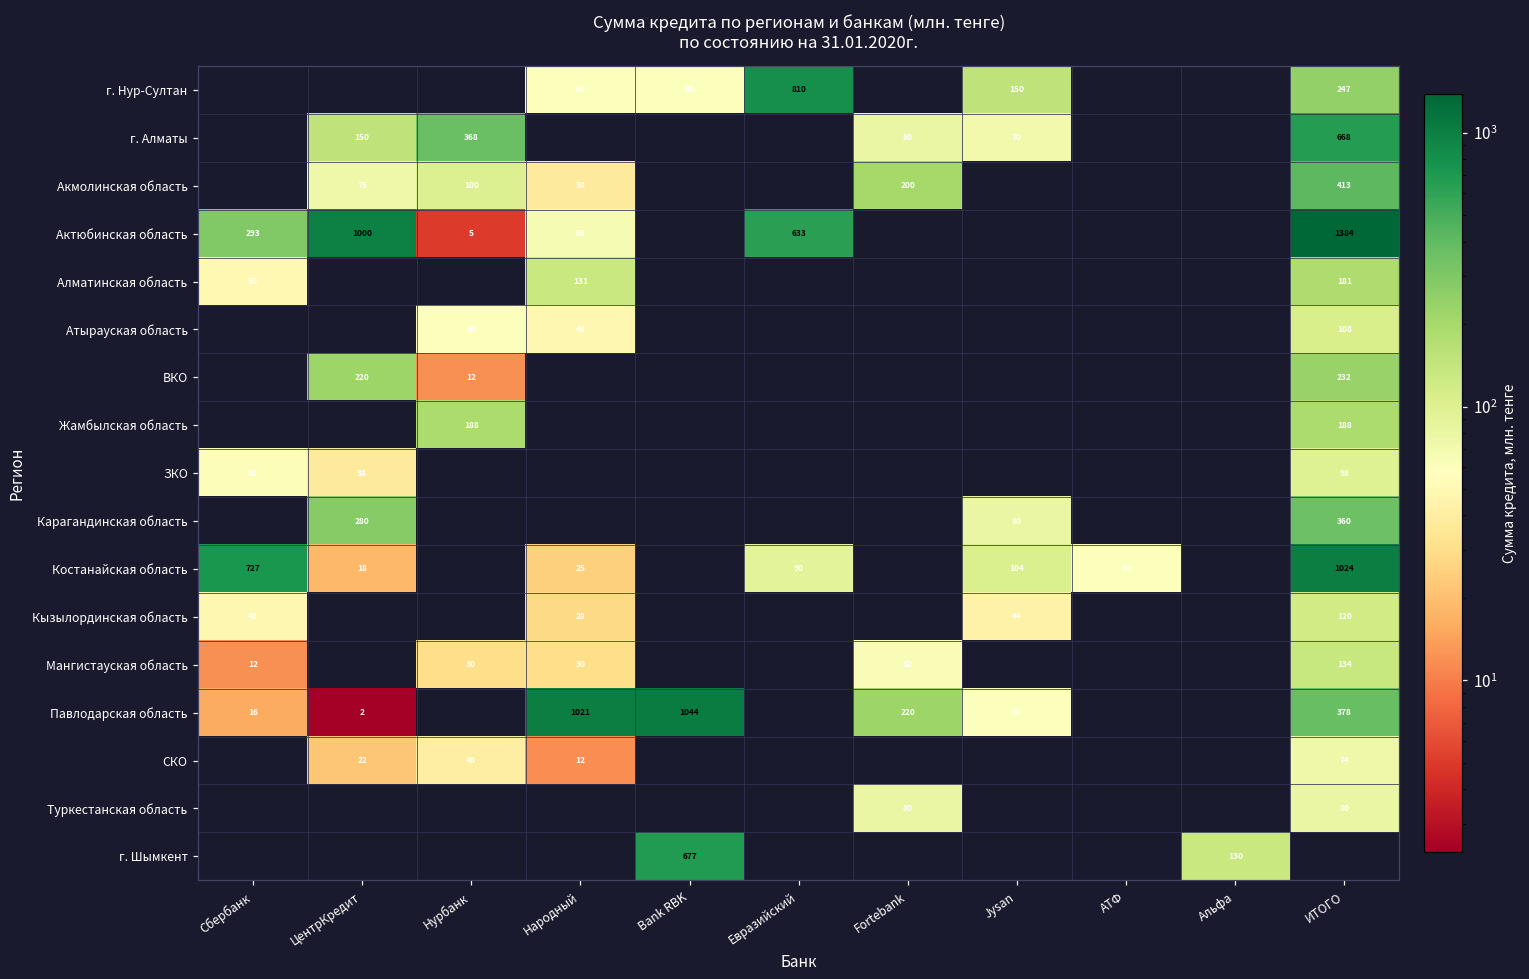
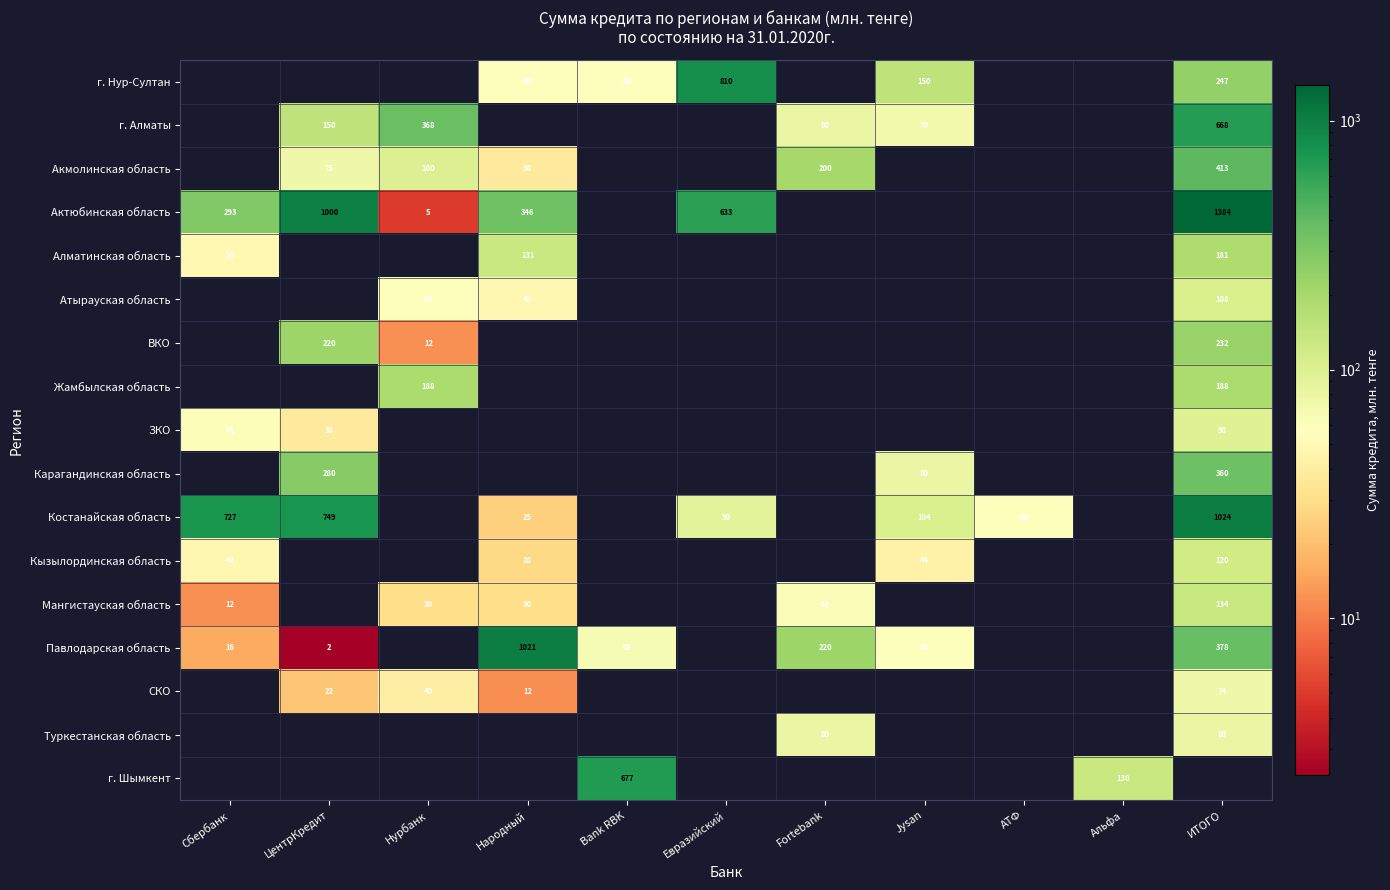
Актюбинская область, Народный: 66 -> 346
Костанайская область, ЦентрКредит: 18 -> 749
Павлодарская область, Bank RBK: 1044 -> 65
